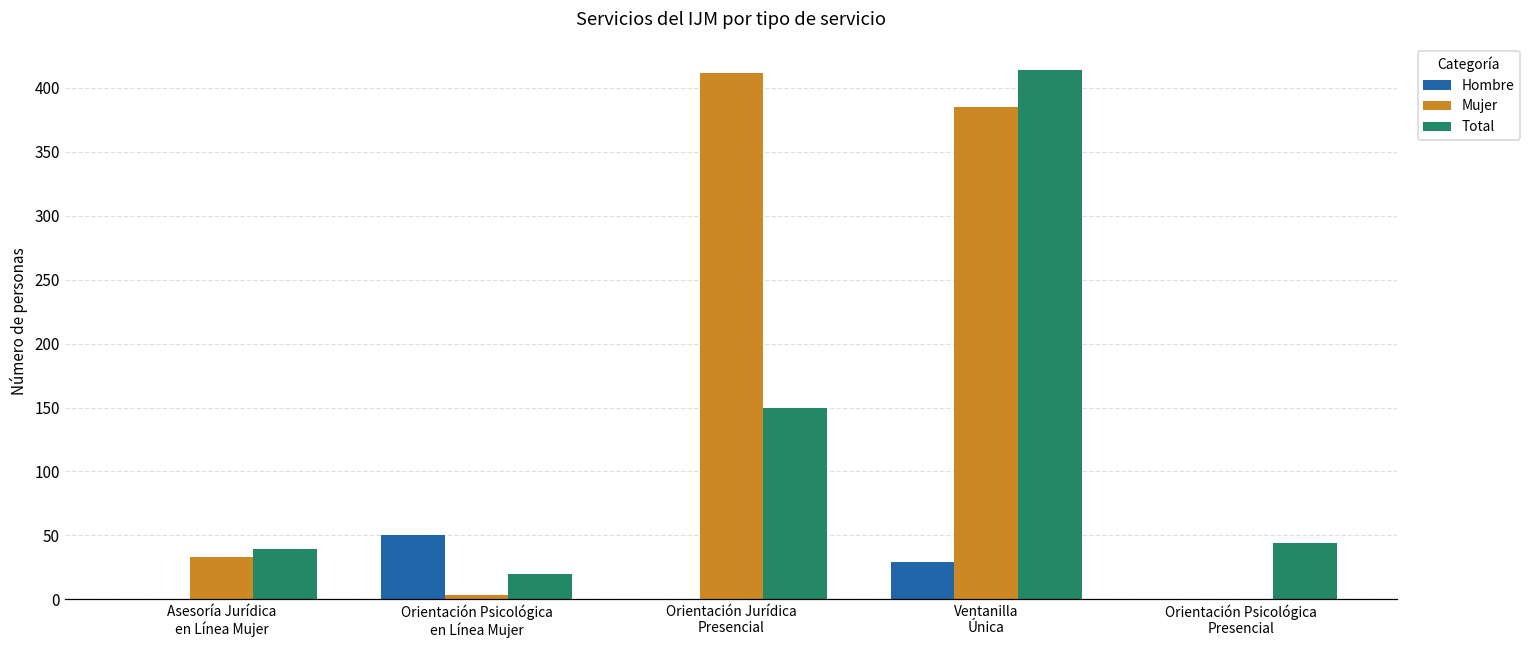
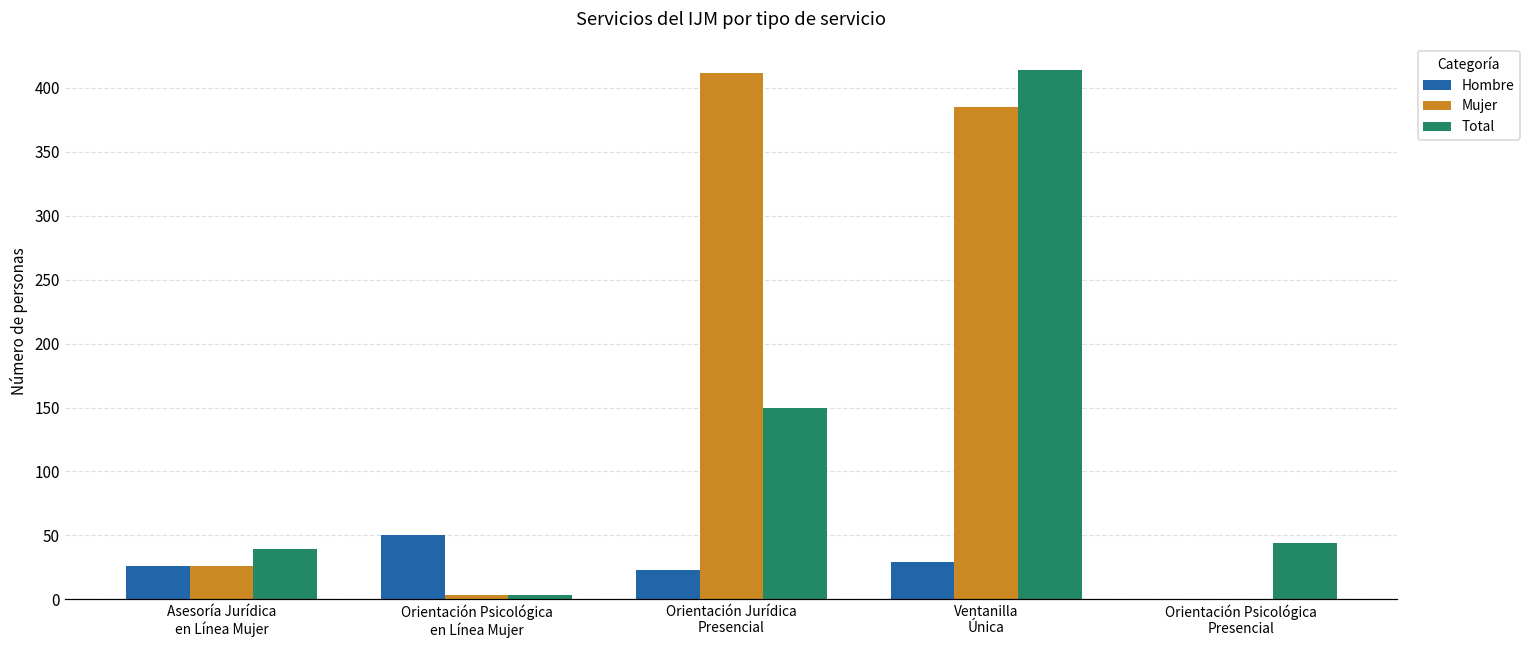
Hombre, Asesoría Jurídica en Línea Mujer: 0 -> 26
Mujer, Asesoría Jurídica en Línea Mujer: 33 -> 26
Total, Orientación Psicológica en Línea Mujer: 20 -> 3
Hombre, Orientación Jurídica Presencial: 0 -> 23
